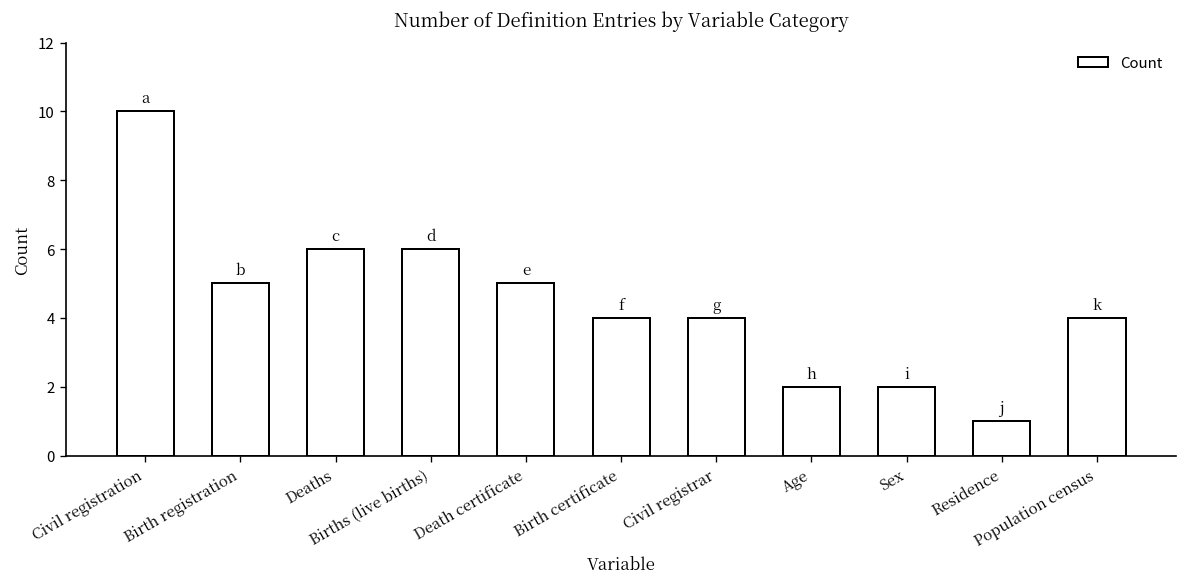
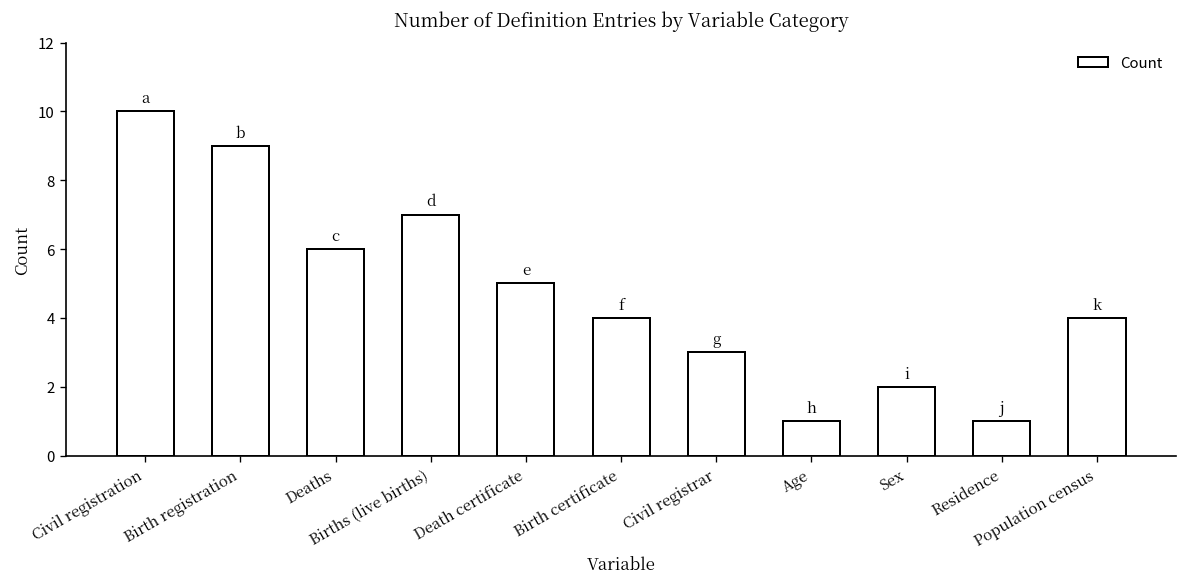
Birth registration: 5 -> 9
Births (live births): 6 -> 7
Civil registrar: 4 -> 3
Age: 2 -> 1
